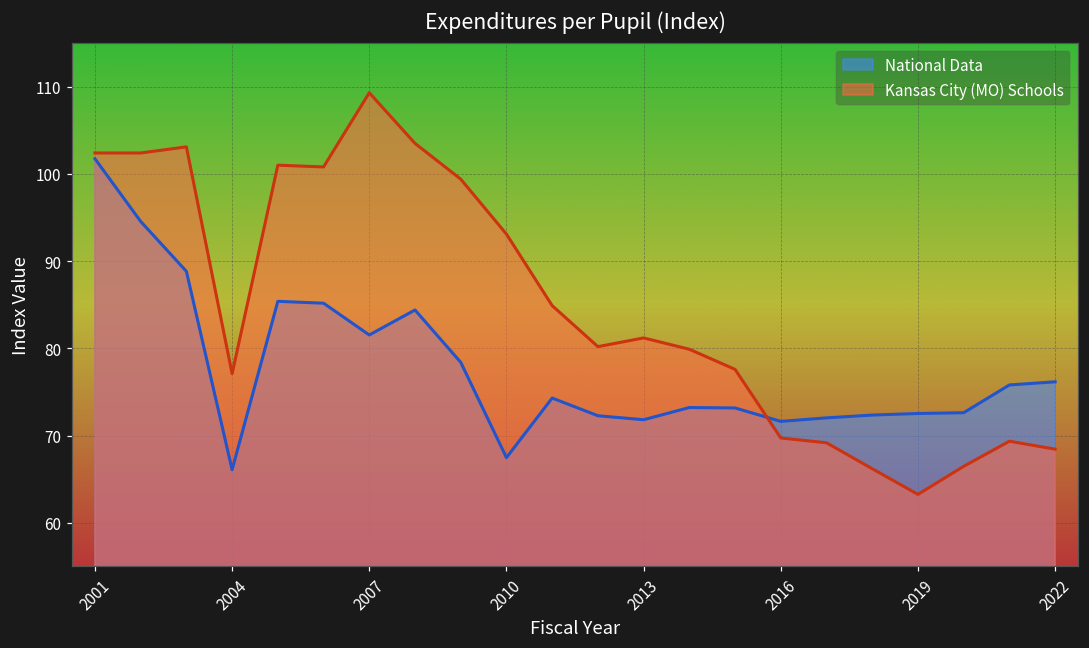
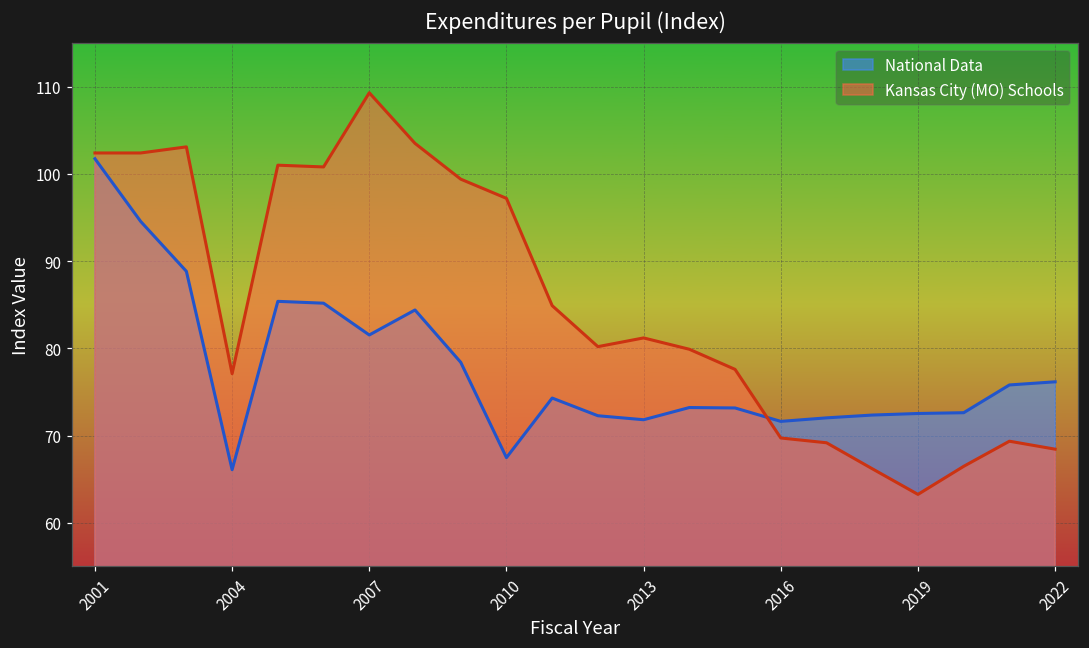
Kansas City (MO) Schools, 2010: 93 -> 97
